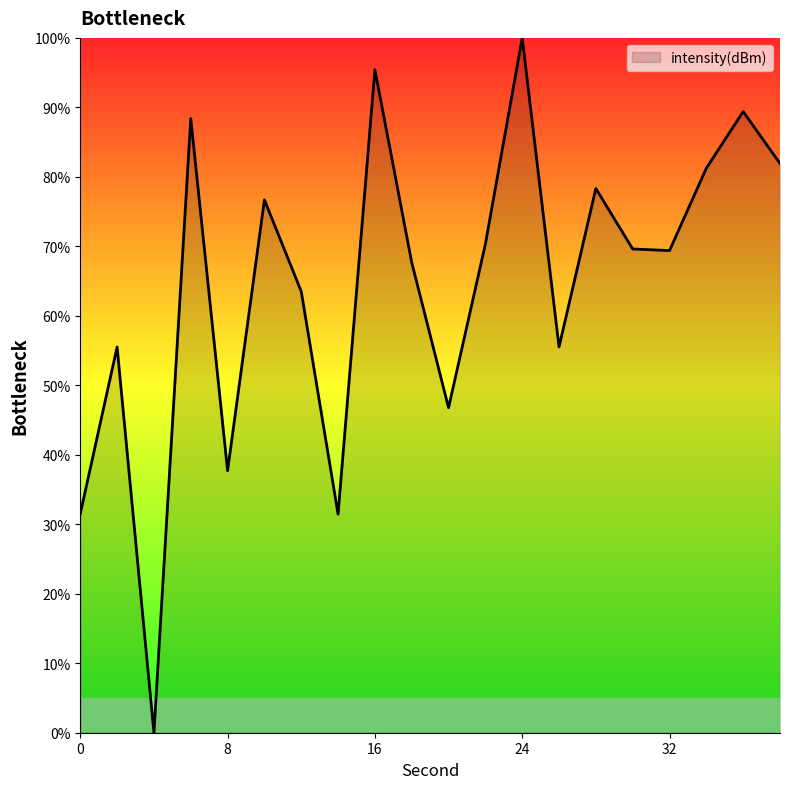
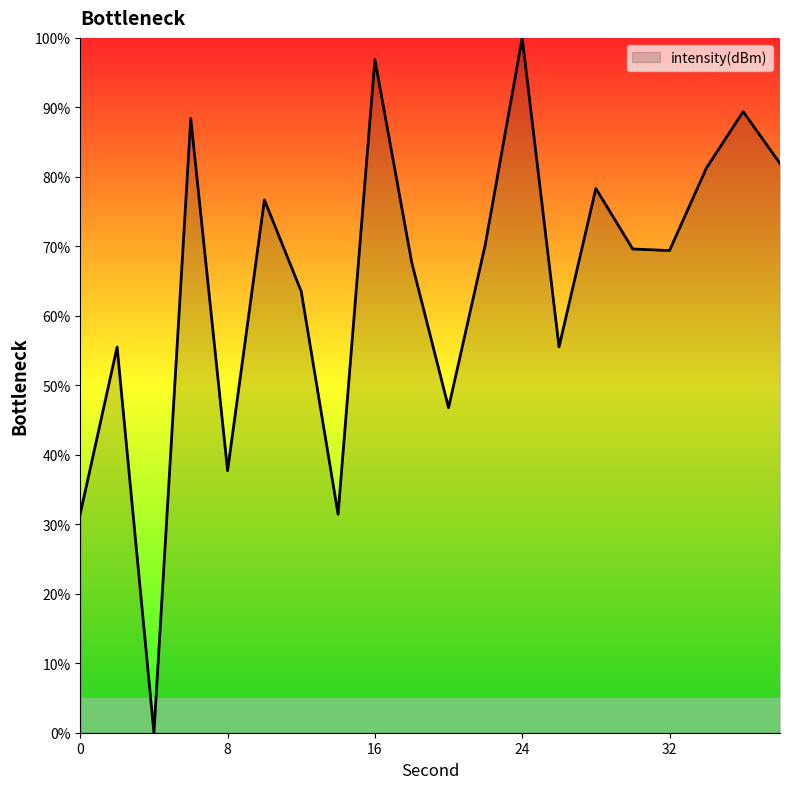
16: 95% -> 97%
